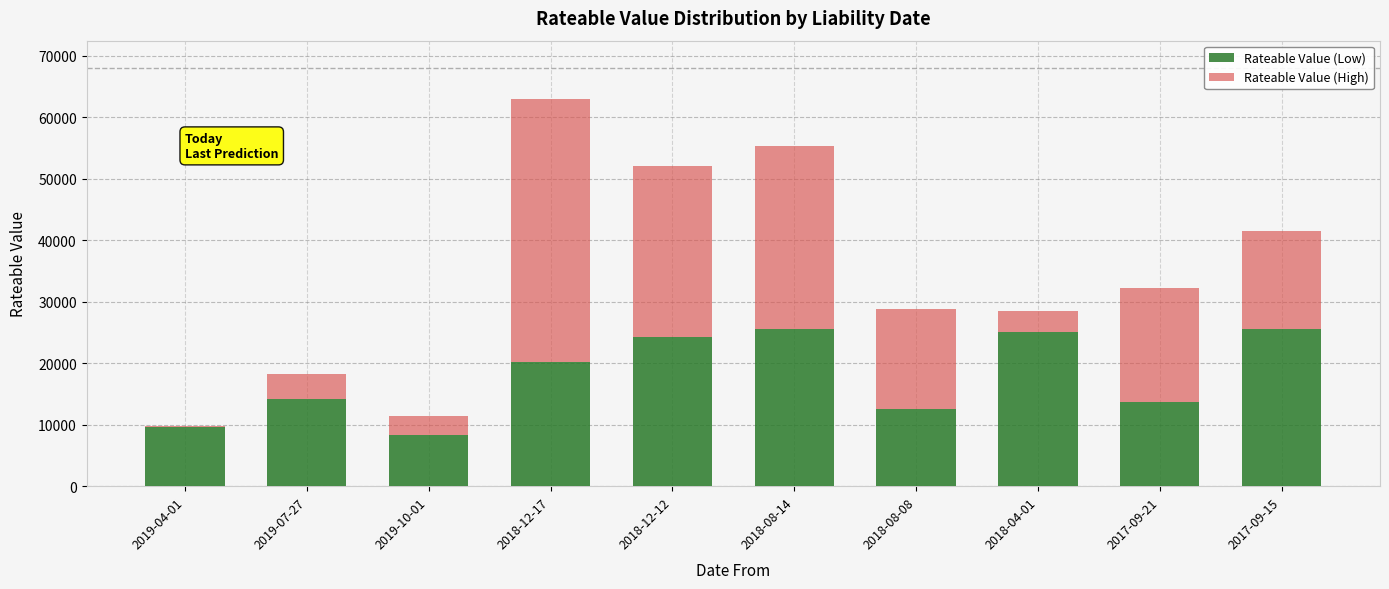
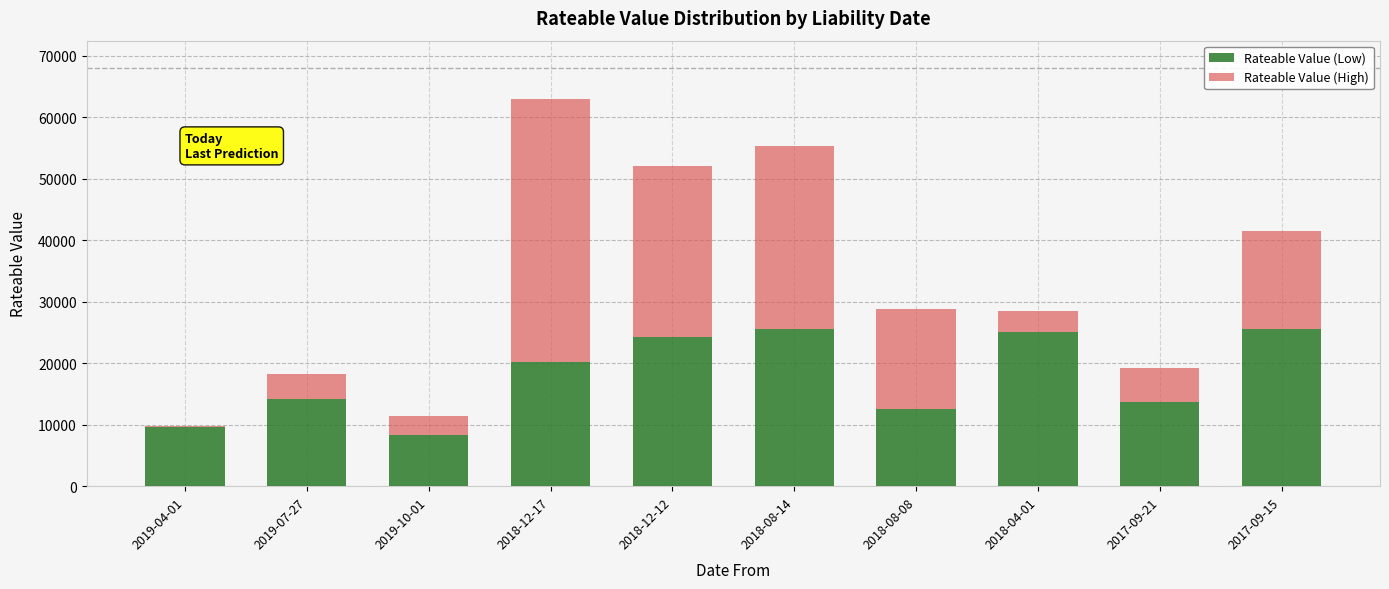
Rateable Value (High), 2017-09-21: 19000 -> 5000
